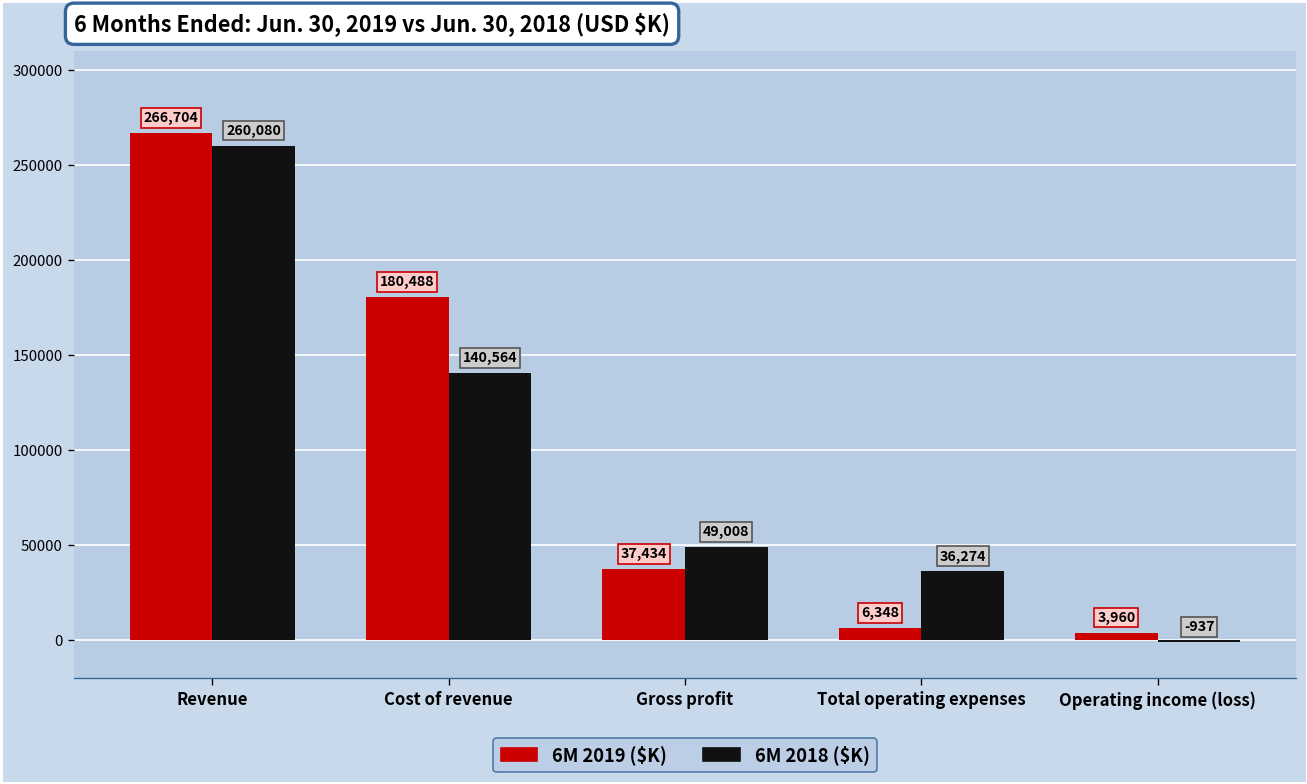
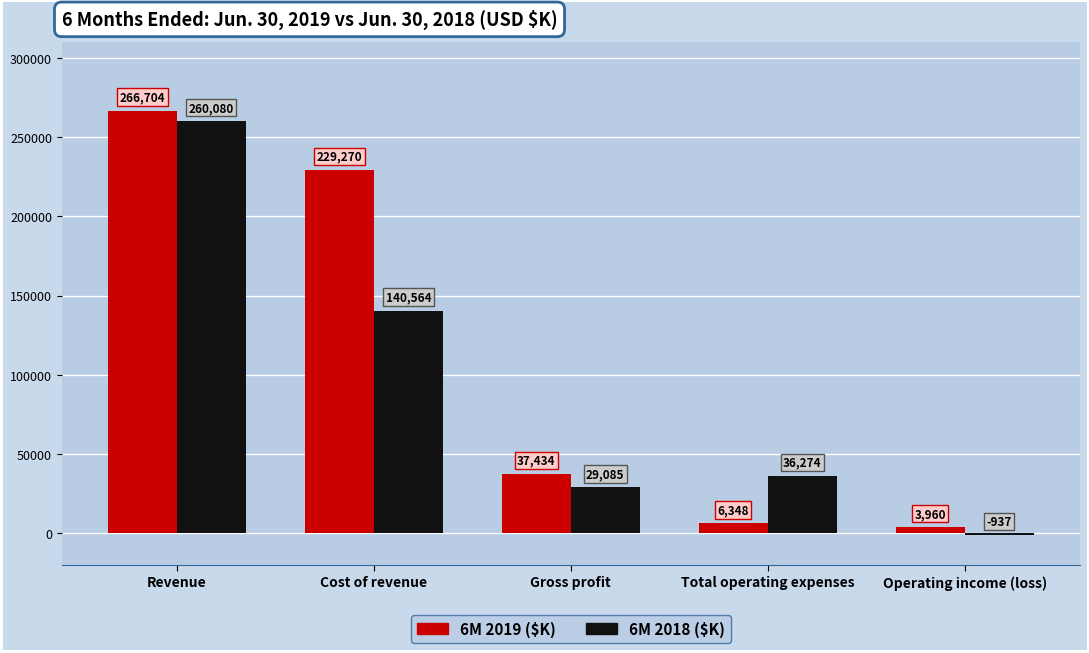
6M 2019 ($K), Cost of revenue: 180,488 -> 229,270
6M 2018 ($K), Gross profit: 49,008 -> 29,085
